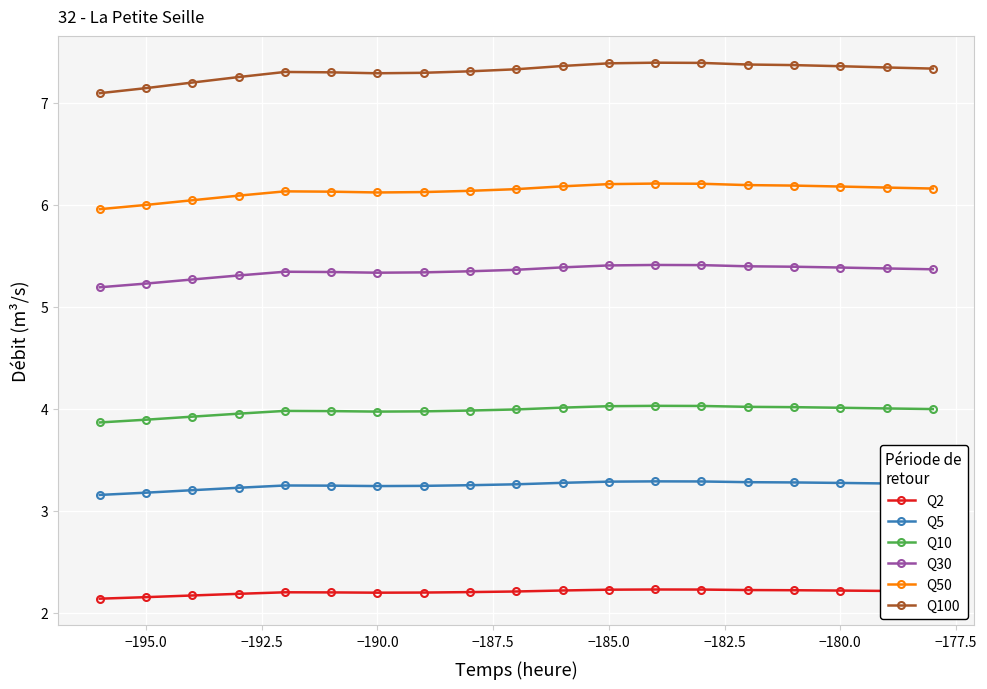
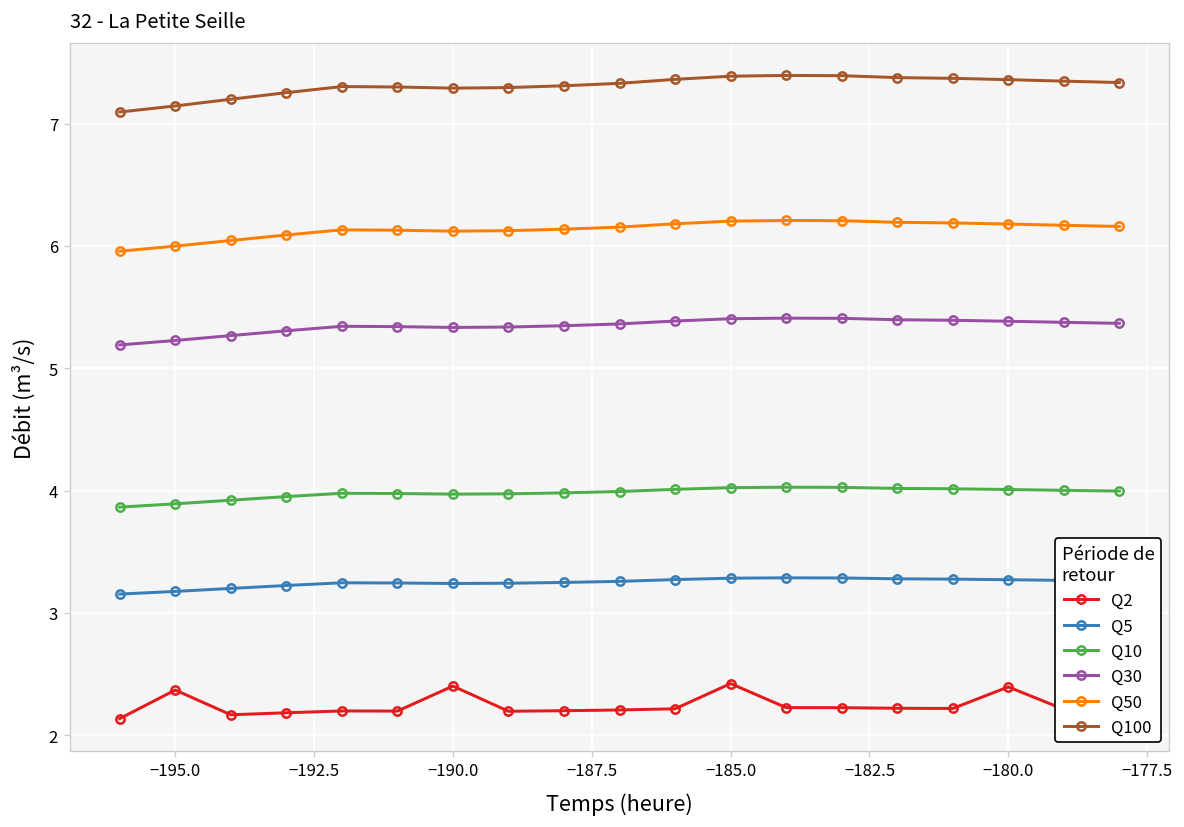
Q2, −195.0: 2.15 -> 2.37
Q2, −190.0: 2.20 -> 2.40
Q2, −185.0: 2.22 -> 2.42
Q2, −180.0: 2.22 -> 2.40
